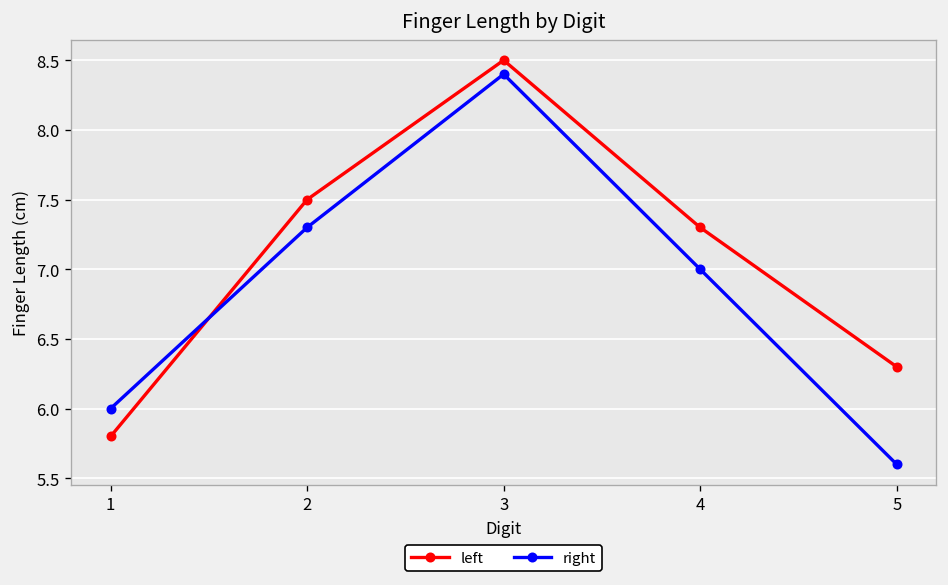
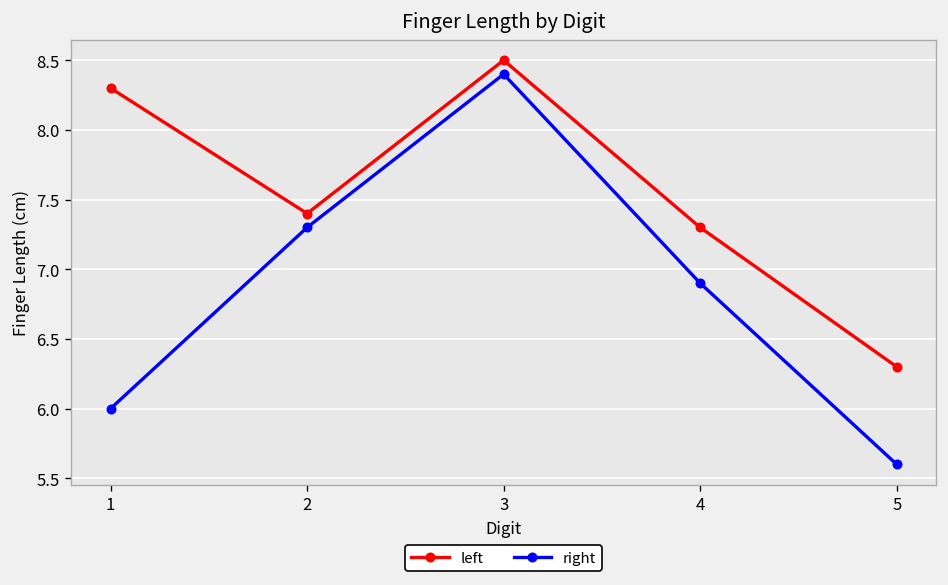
left, 1: 5.8 -> 8.3
left, 2: 7.5 -> 7.4
right, 4: 7.0 -> 6.9
